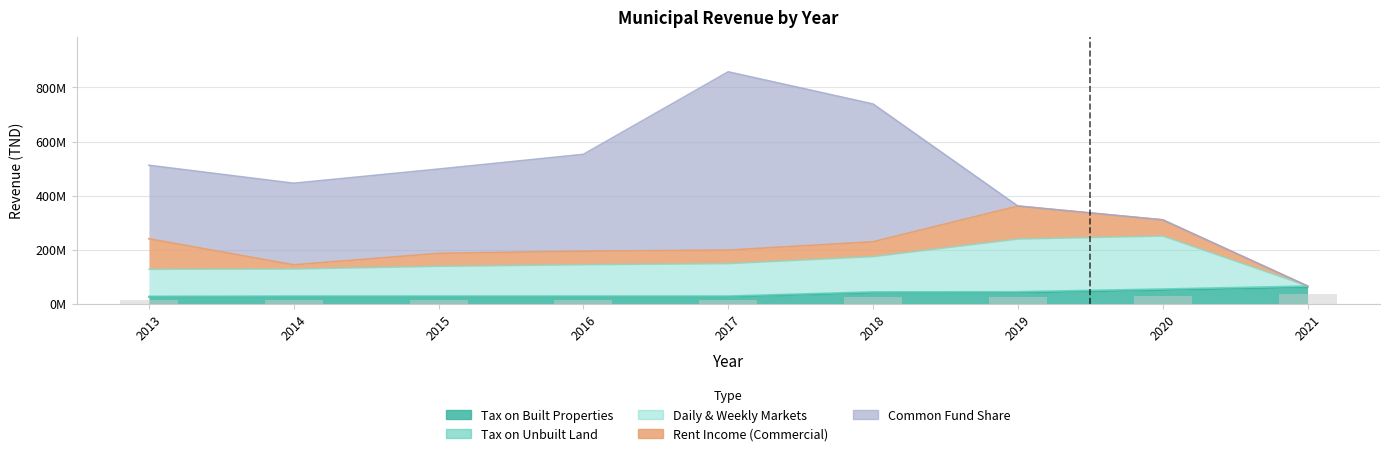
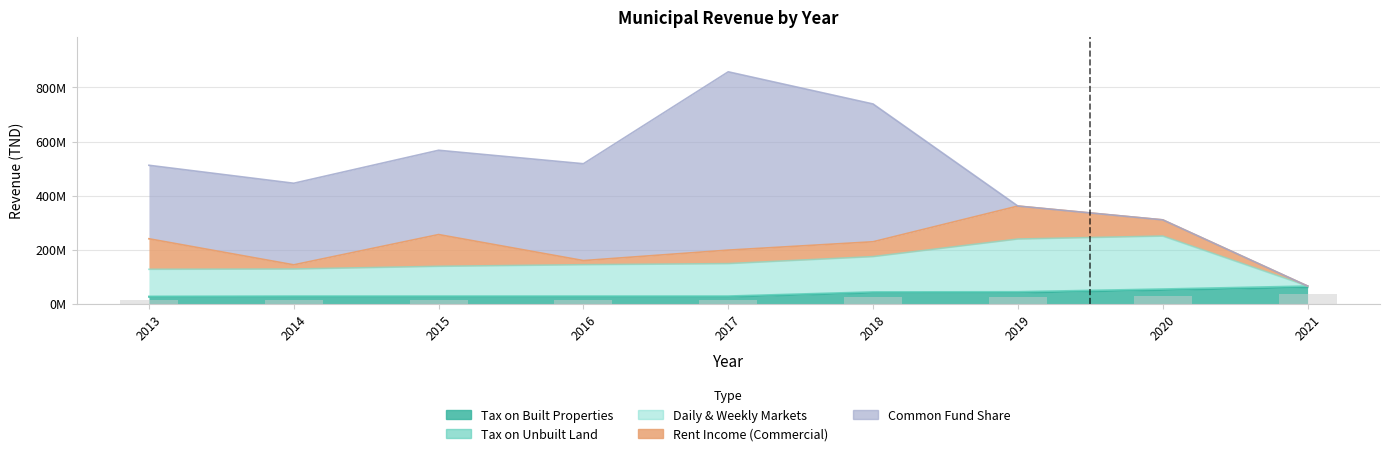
Rent Income (Commercial), 2015: 50000000 -> 120000000
Rent Income (Commercial), 2016: 50000000 -> 20000000
